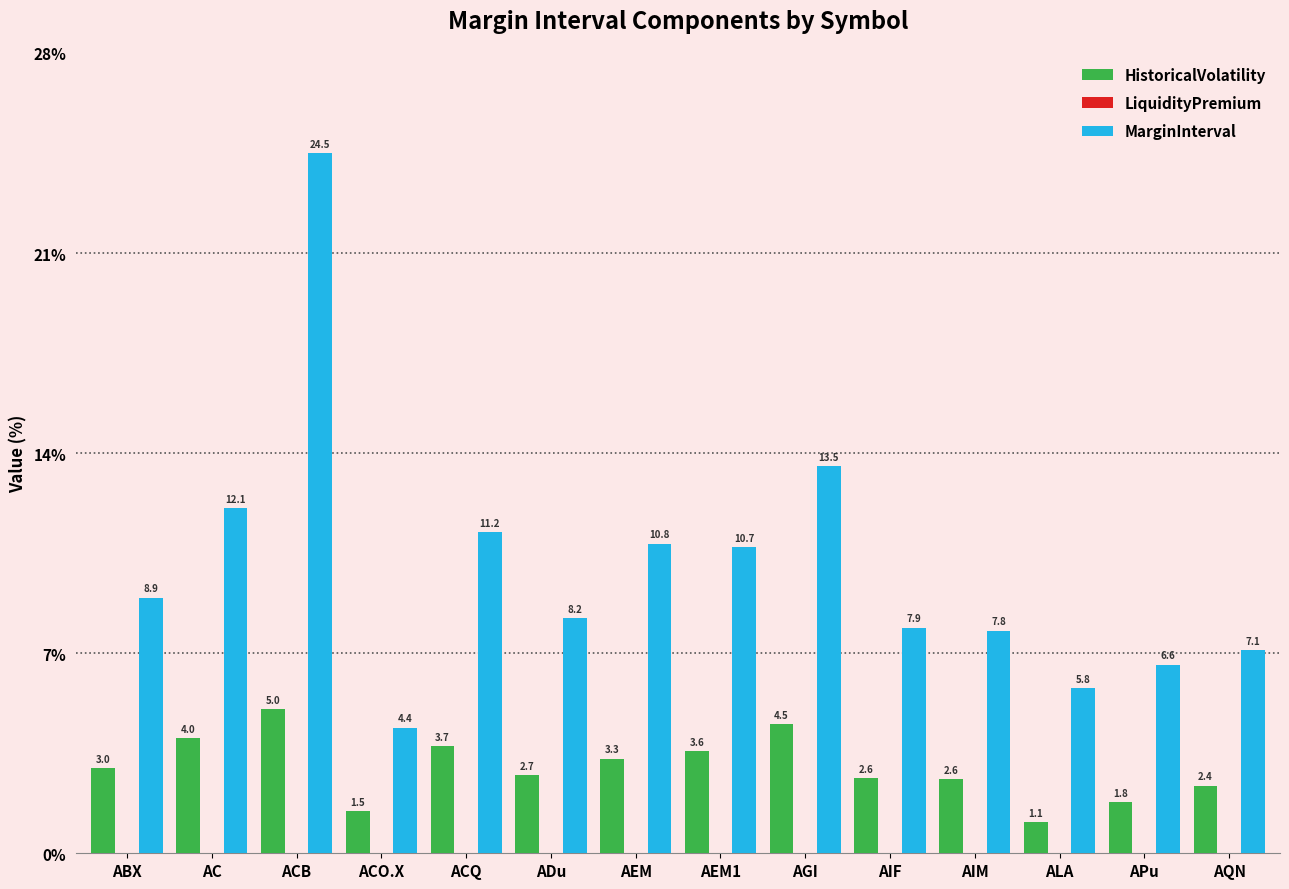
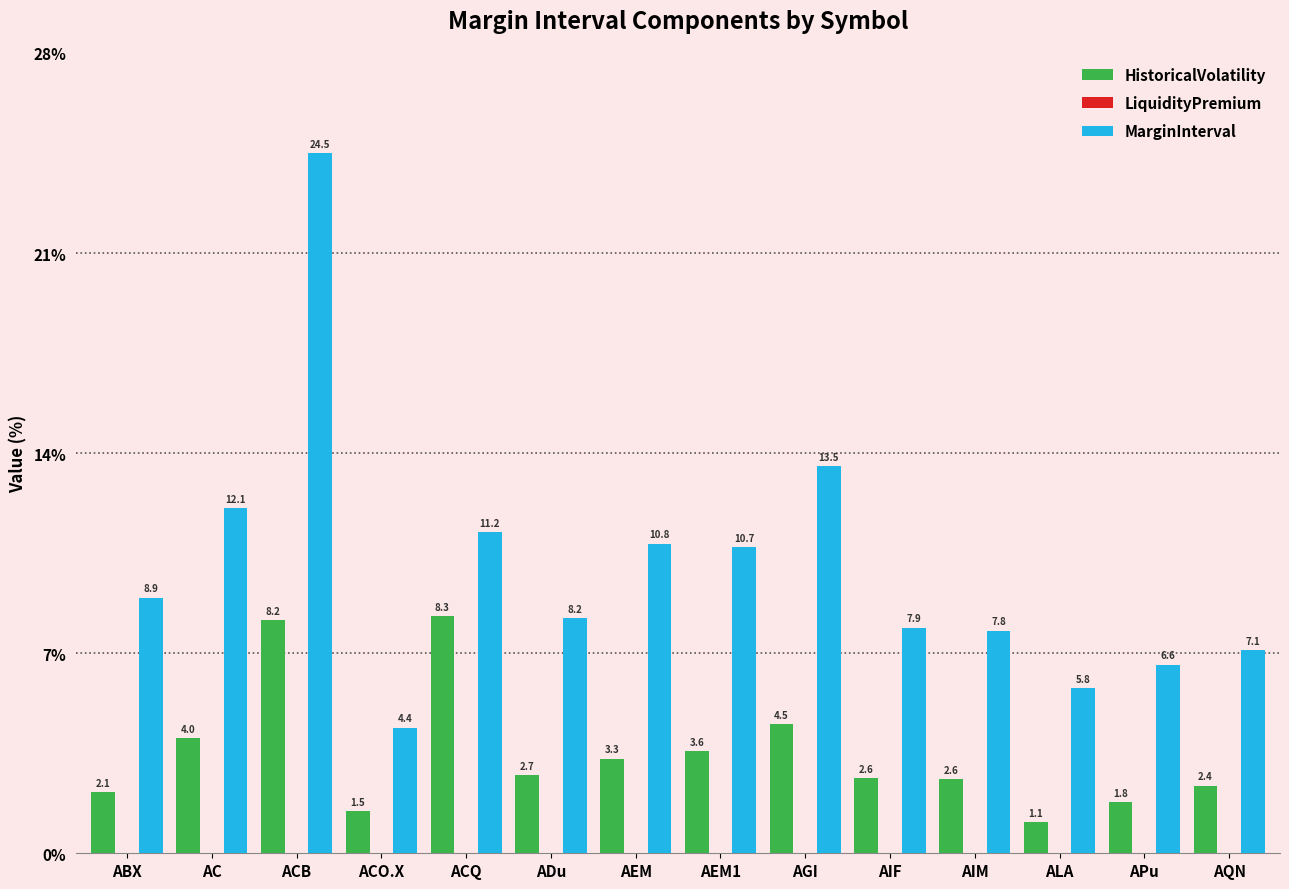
HistoricalVolatility, ABX: 3.0 -> 2.1
HistoricalVolatility, ACB: 5.0 -> 8.2
HistoricalVolatility, ACQ: 3.7 -> 8.3
